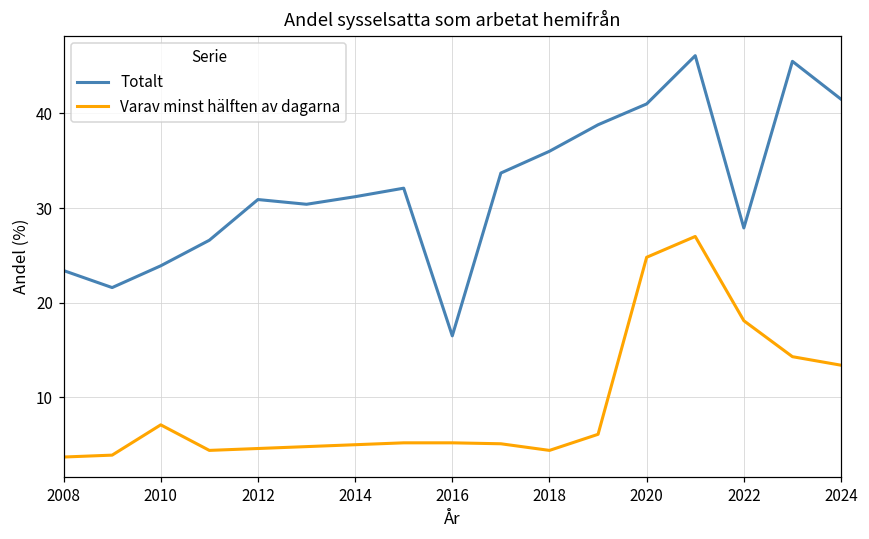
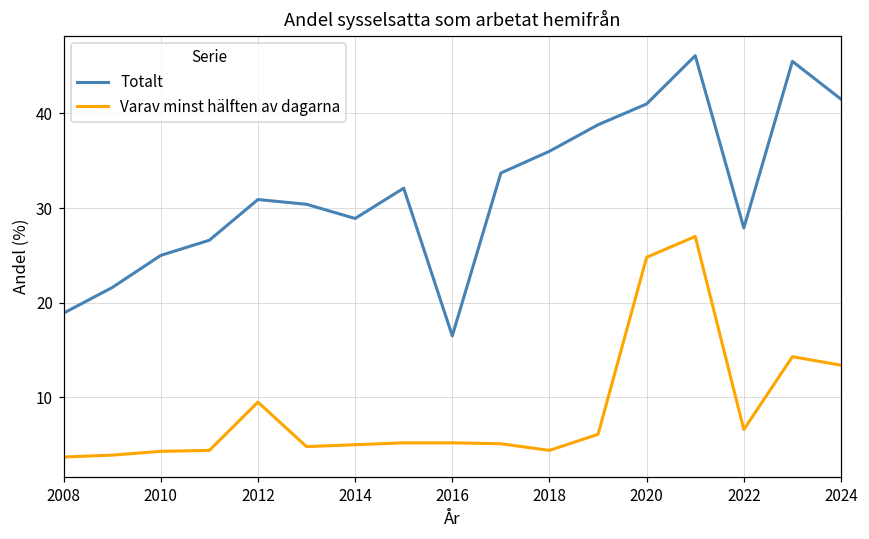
Totalt, 2008: 23 -> 19
Totalt, 2010: 24 -> 25
Varav minst hälften av dagarna, 2010: 7 -> 4
Varav minst hälften av dagarna, 2012: 5 -> 10
Totalt, 2014: 31 -> 29
Varav minst hälften av dagarna, 2022: 18 -> 7
